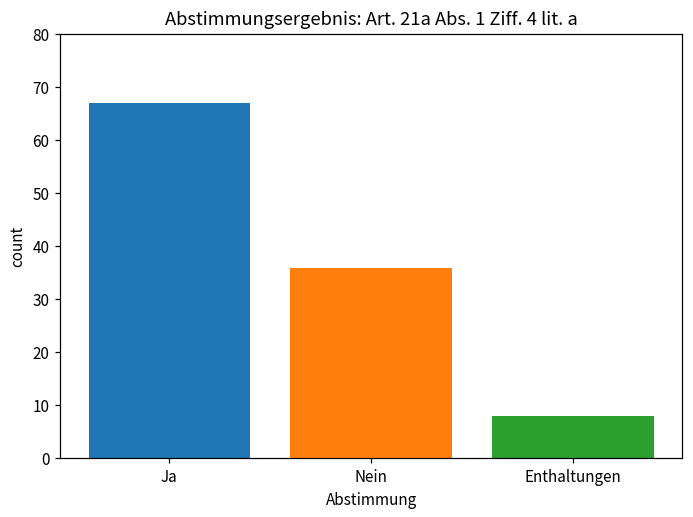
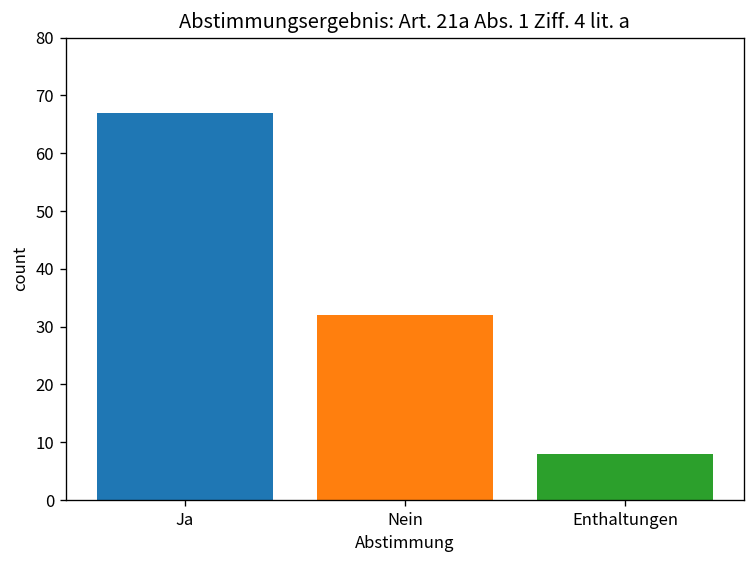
Nein: 36 -> 32
